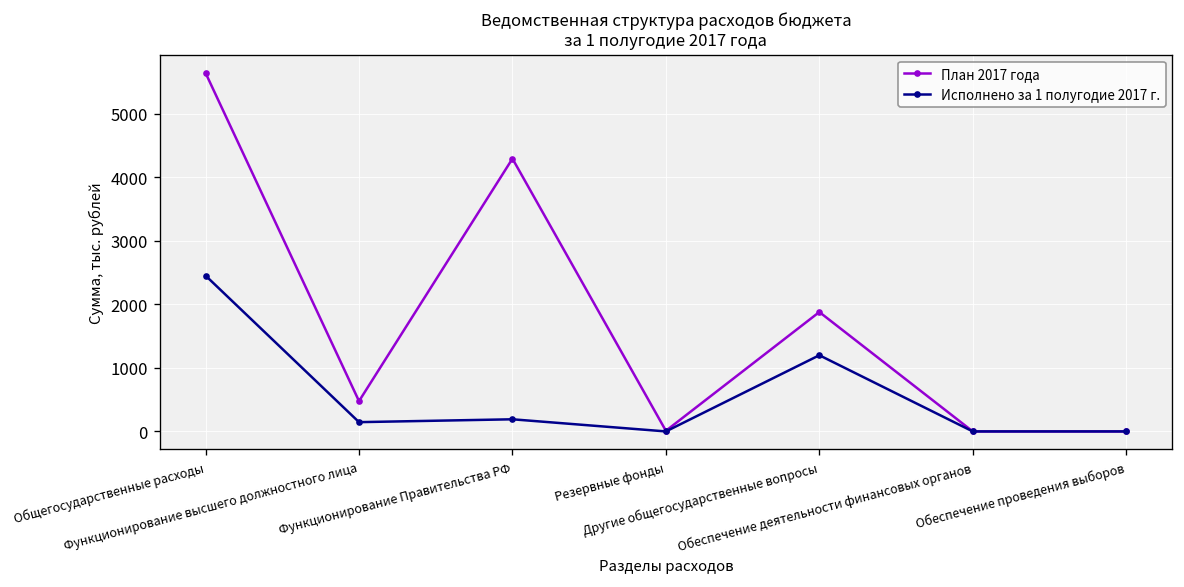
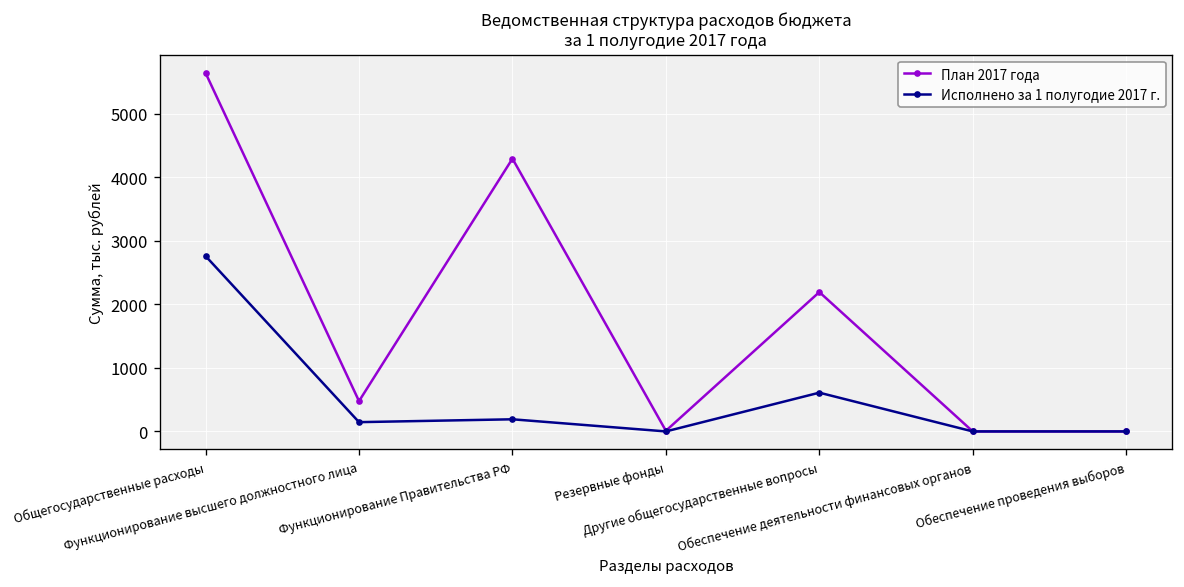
Исполнено за 1 полугодие 2017 г., Общегосударственные расходы: 2500 -> 2800
План 2017 года, Другие общегосударственные вопросы: 1900 -> 2200
Исполнено за 1 полугодие 2017 г., Другие общегосударственные вопросы: 1200 -> 600
